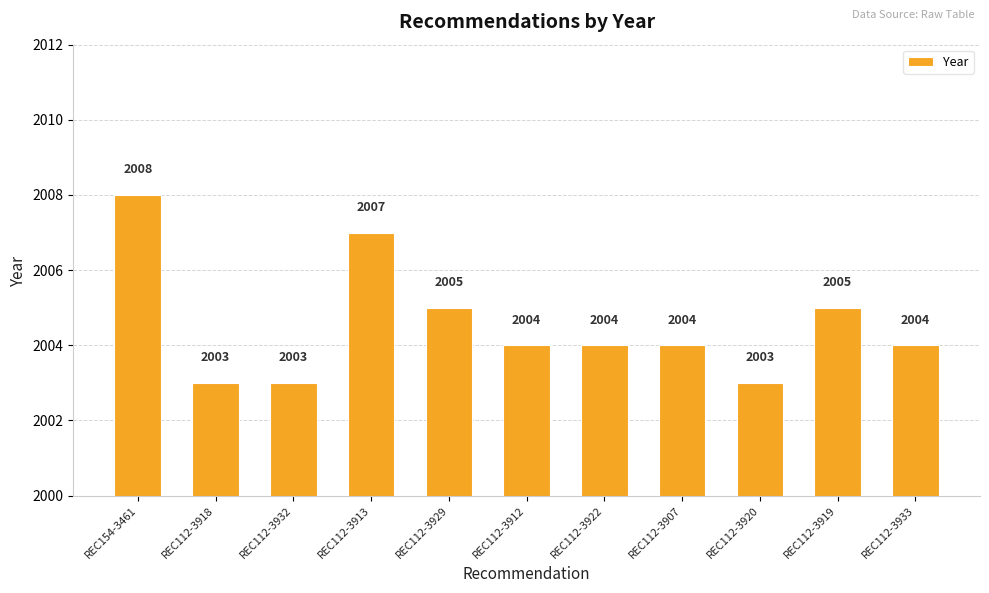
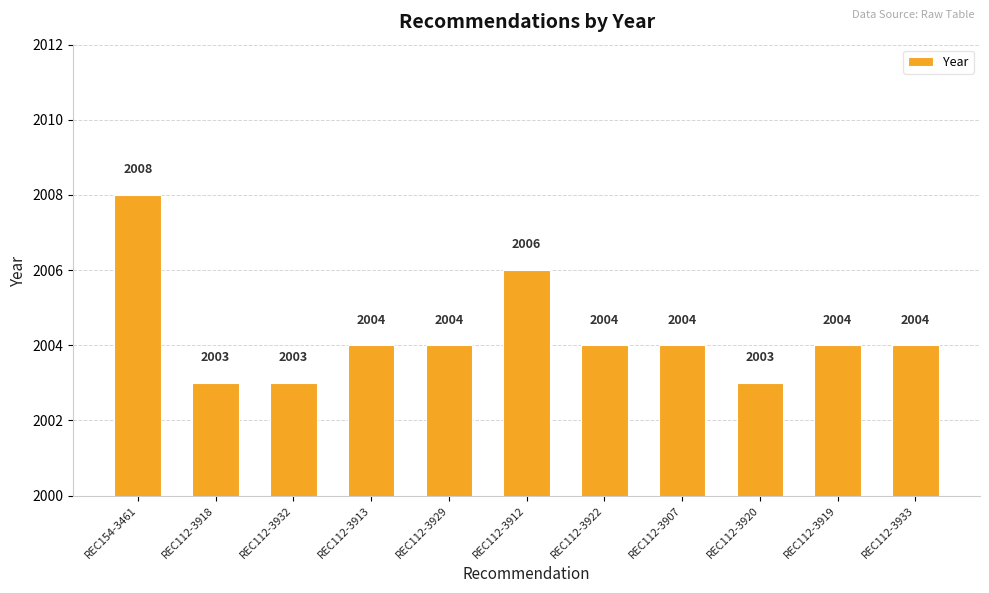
REC112-3913: 2007 -> 2004
REC112-3929: 2005 -> 2004
REC112-3912: 2004 -> 2006
REC112-3919: 2005 -> 2004
